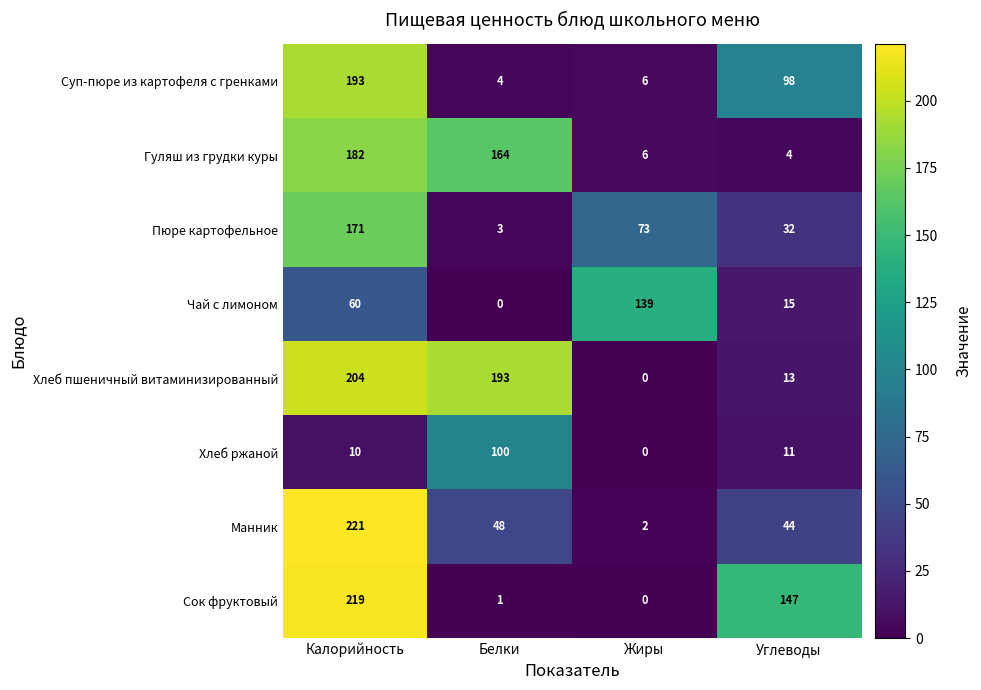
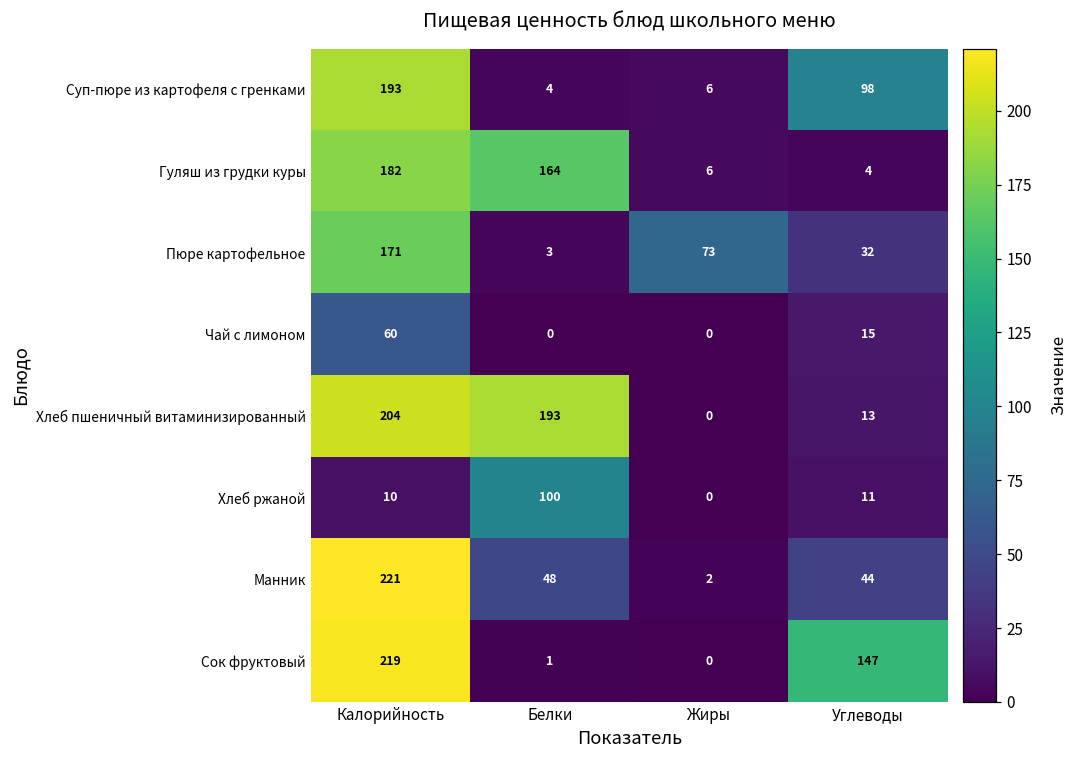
Чай с лимоном, Жиры: 139 -> 0
